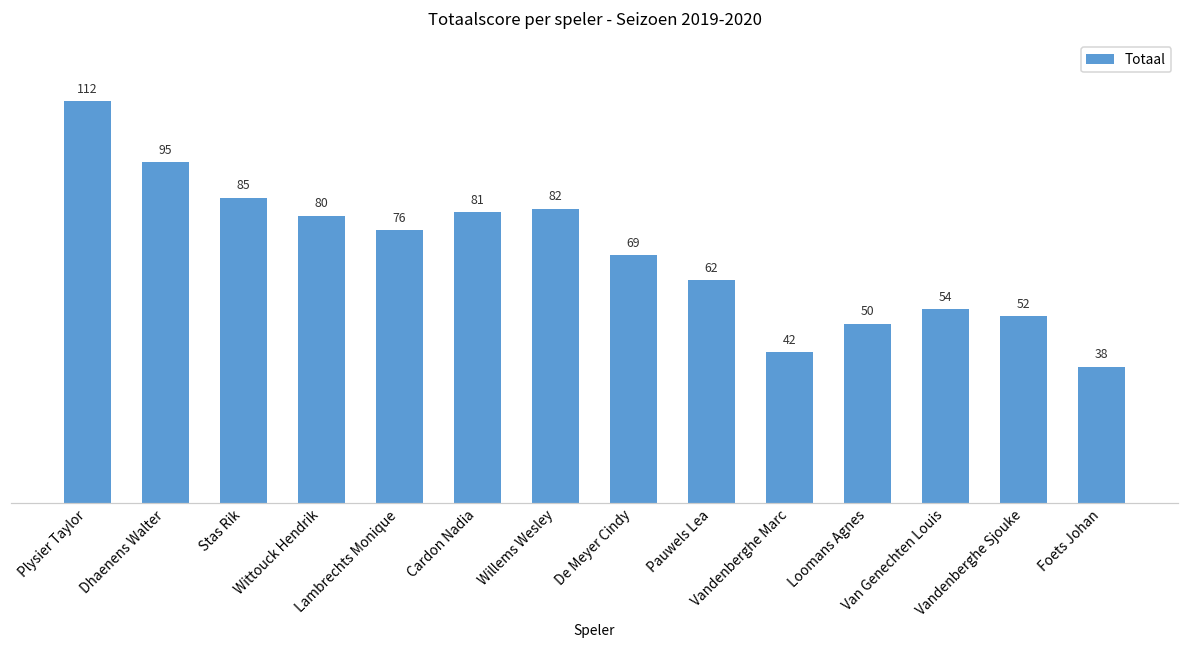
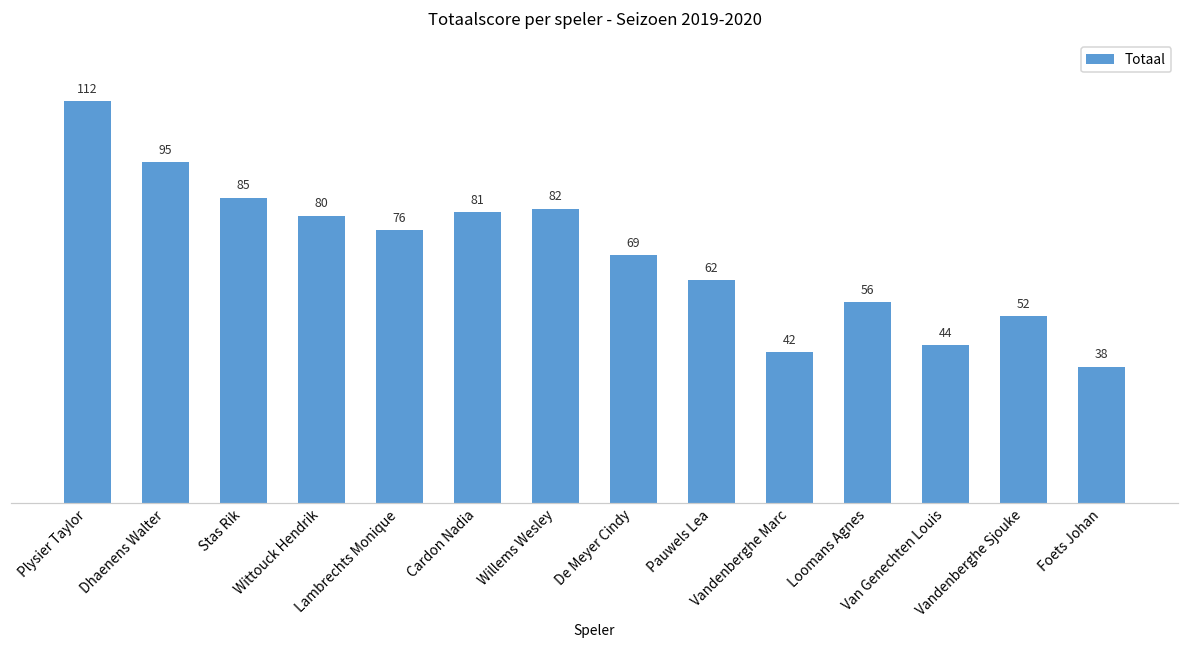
Loomans Agnes: 50 -> 56
Van Genechten Louis: 54 -> 44
